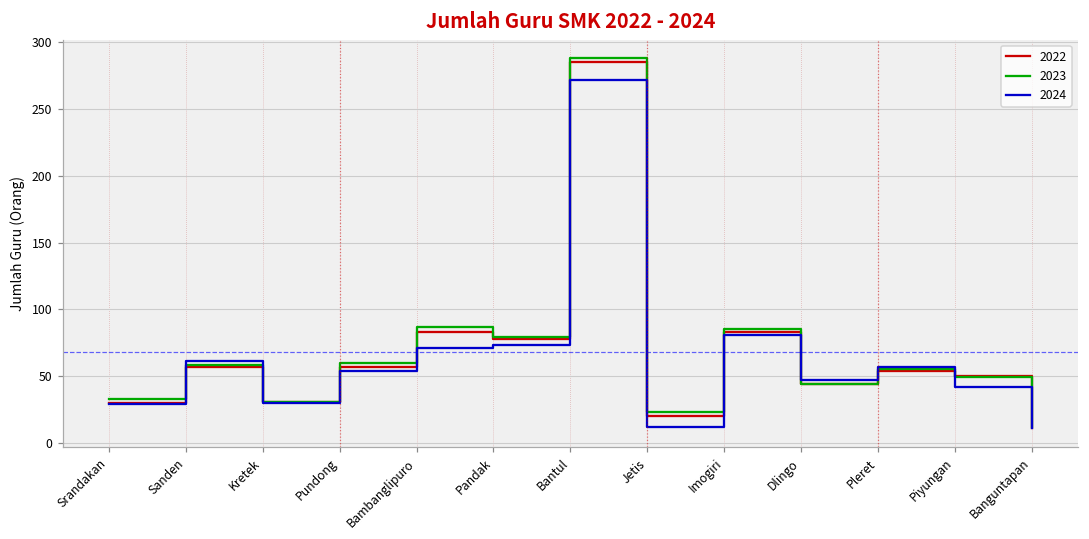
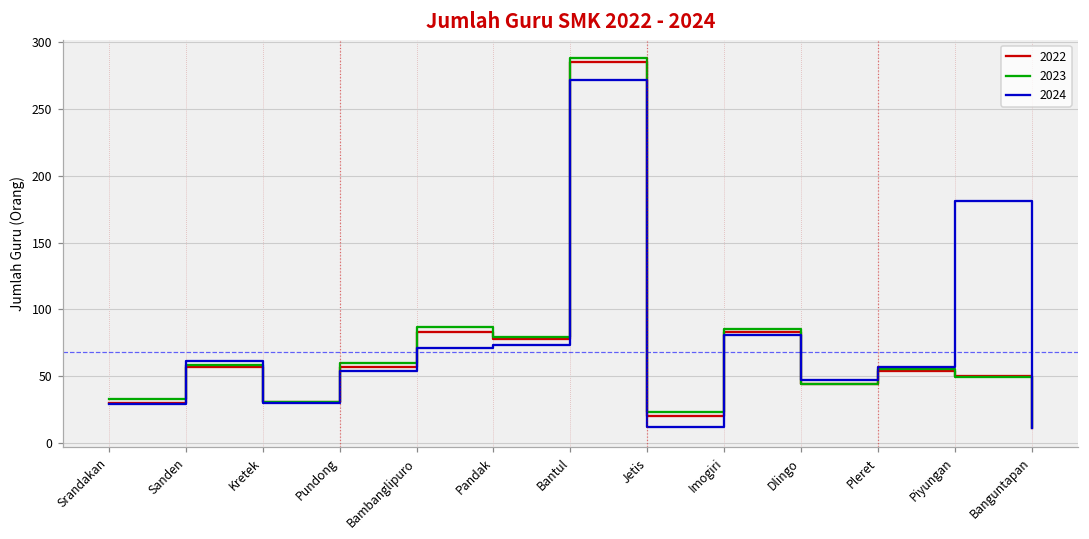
2024, Piyungan: 42 -> 181
